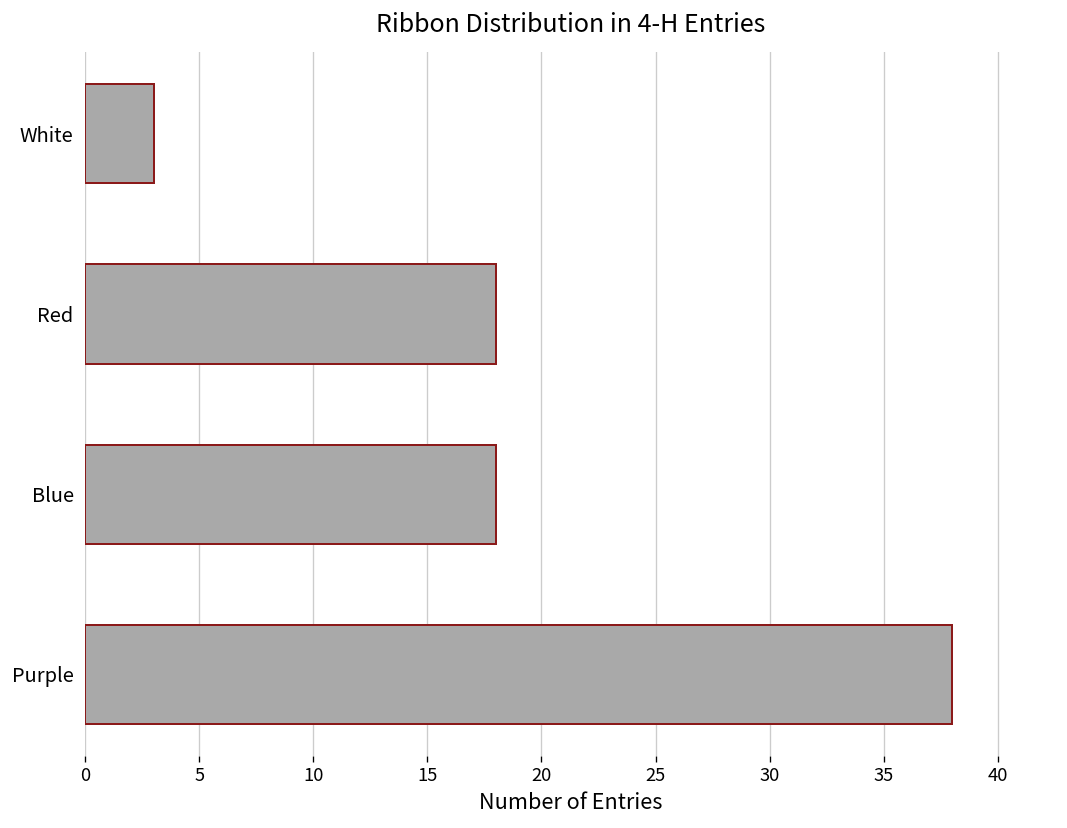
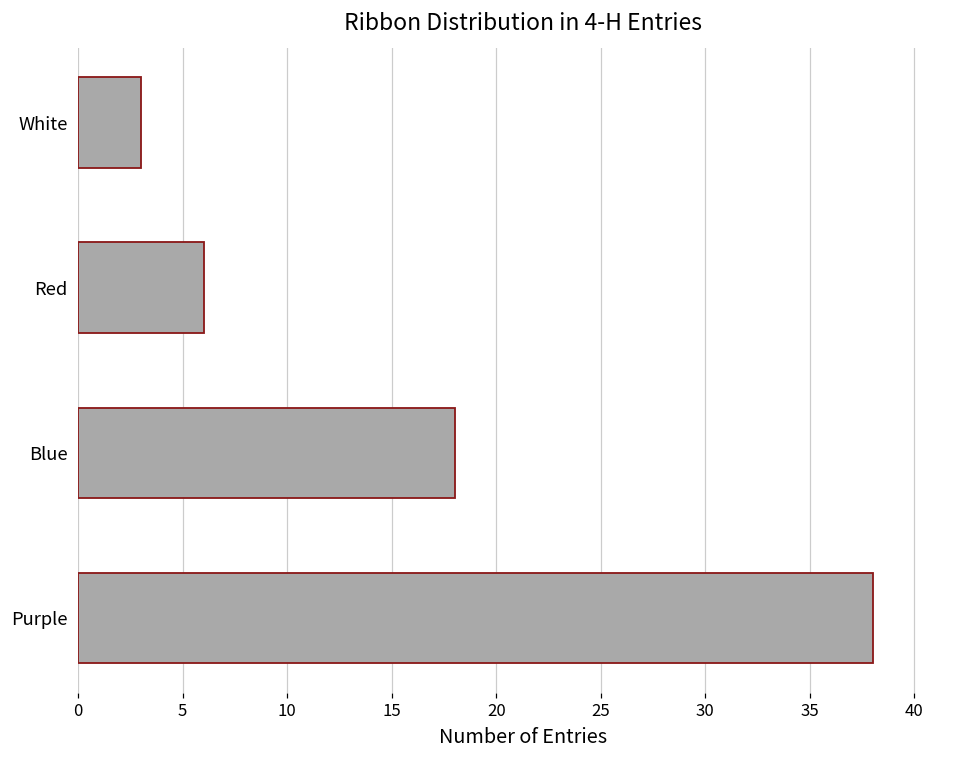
Red: 18 -> 6
